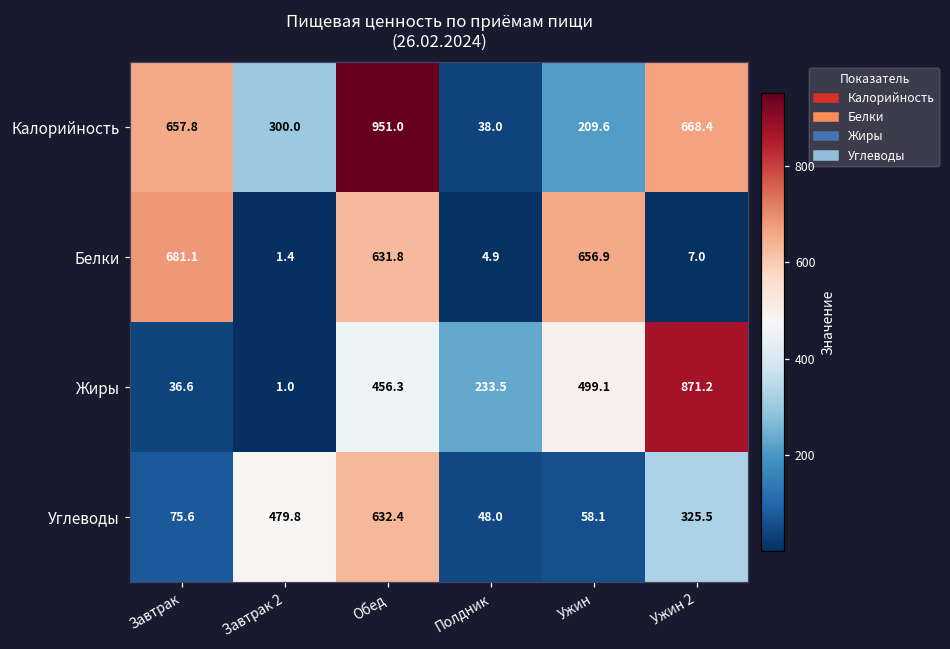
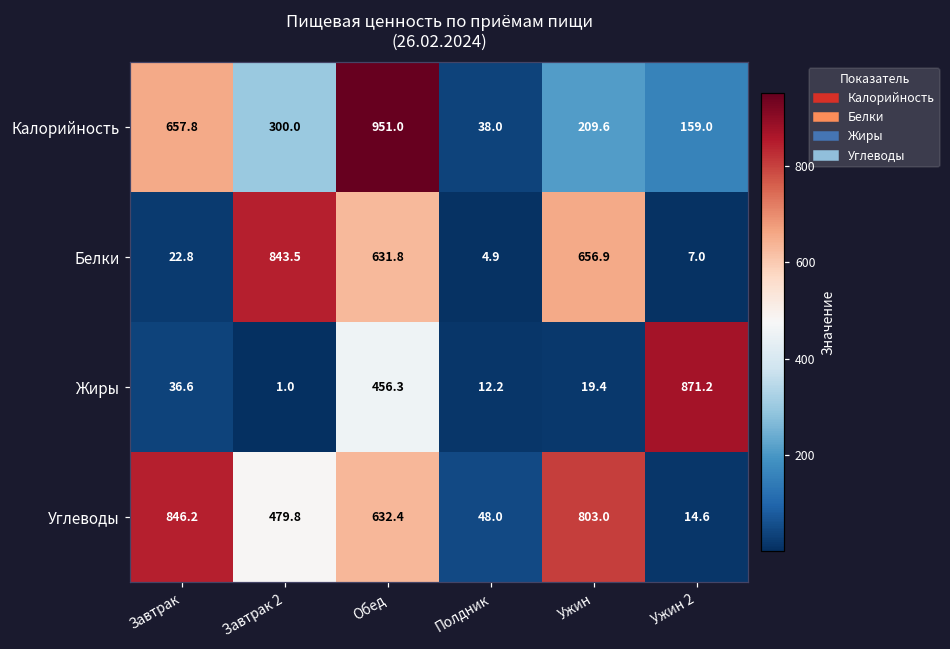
Калорийность, Ужин 2: 668.4 -> 159.0
Белки, Завтрак: 681.1 -> 22.8
Белки, Завтрак 2: 1.4 -> 843.5
Жиры, Полдник: 233.5 -> 12.2
Жиры, Ужин: 499.1 -> 19.4
Углеводы, Завтрак: 75.6 -> 846.2
Углеводы, Ужин: 58.1 -> 803.0
Углеводы, Ужин 2: 325.5 -> 14.6
